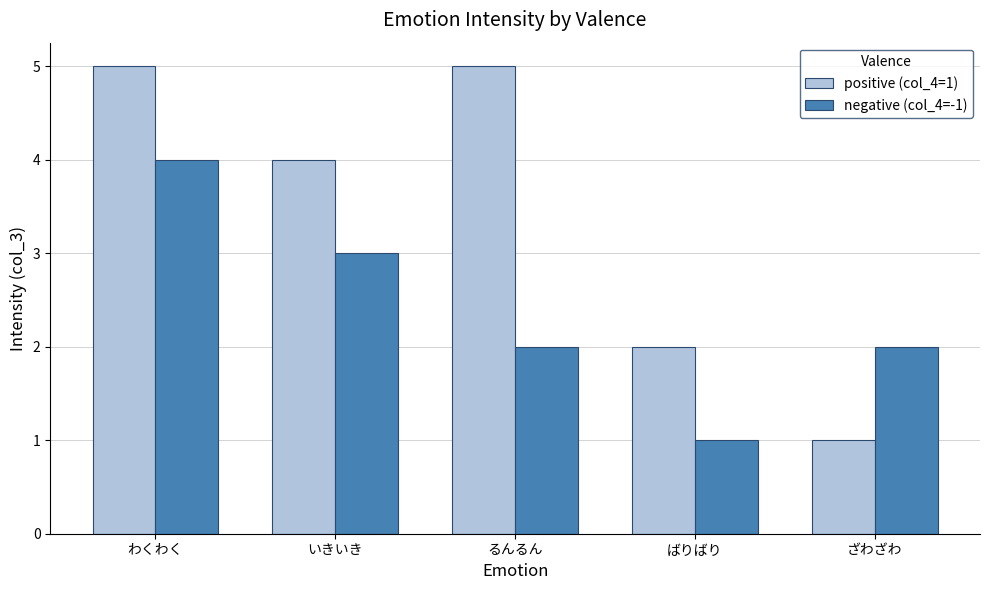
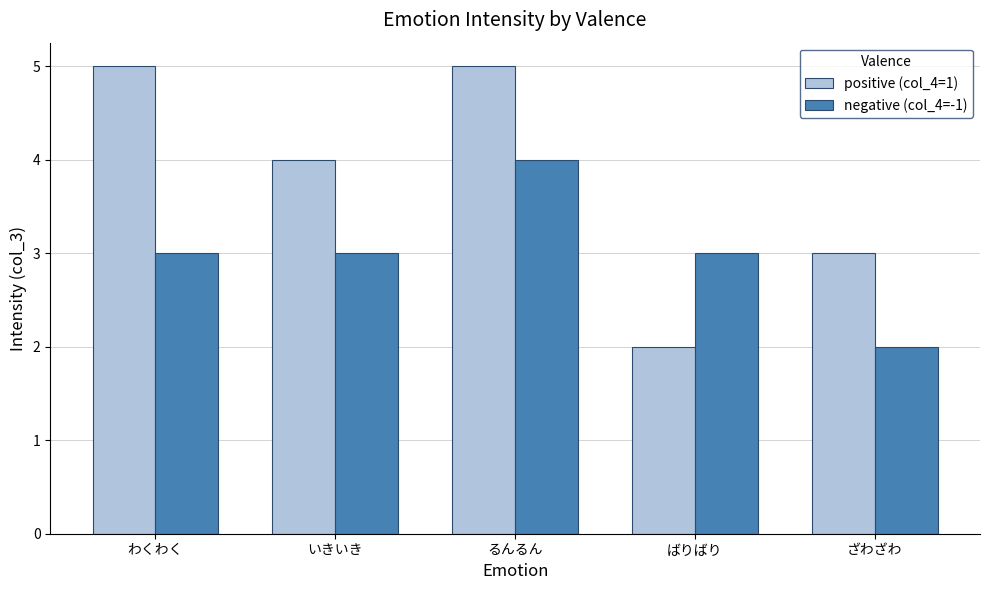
negative (col_4=-1), わくわく: 4 -> 3
negative (col_4=-1), るんるん: 2 -> 4
negative (col_4=-1), ばりばり: 1 -> 3
positive (col_4=1), ざわざわ: 1 -> 3
